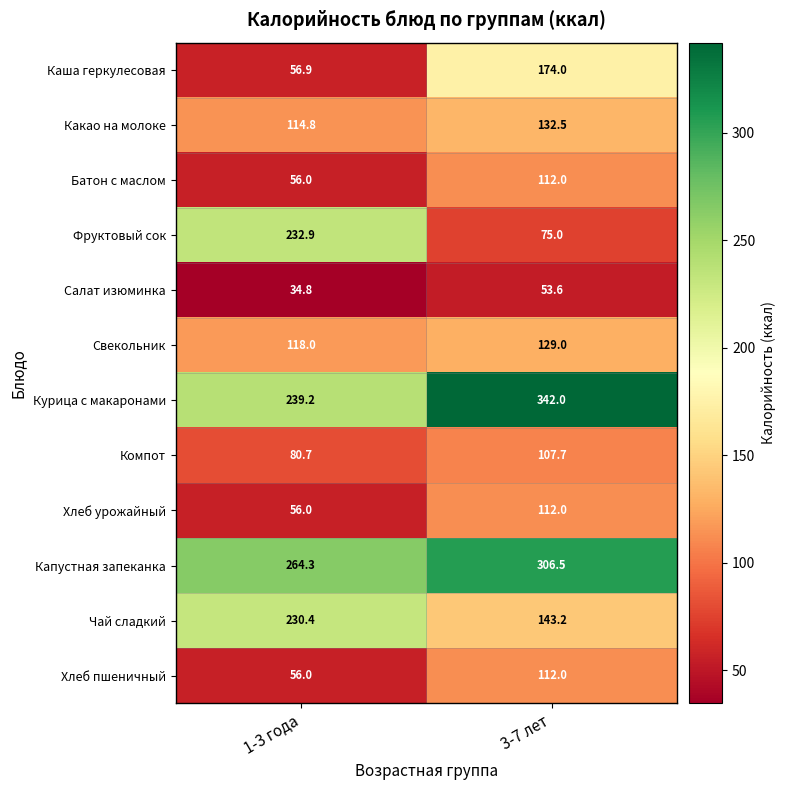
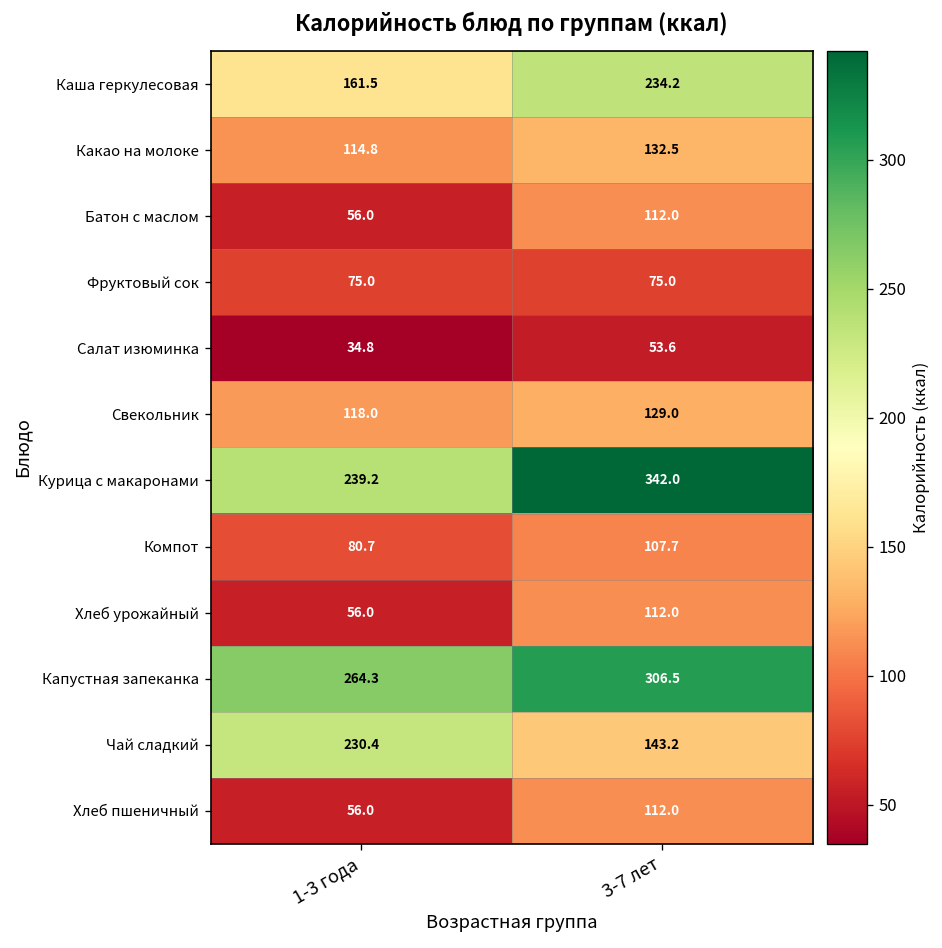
Каша геркулесовая, 1-3 года: 56.9 -> 161.5
Каша геркулесовая, 3-7 лет: 174.0 -> 234.2
Фруктовый сок, 1-3 года: 232.9 -> 75.0
